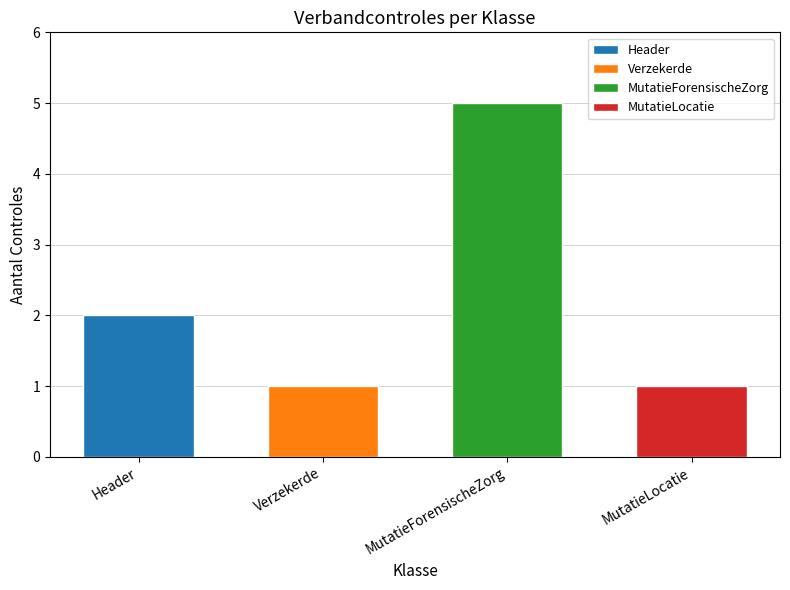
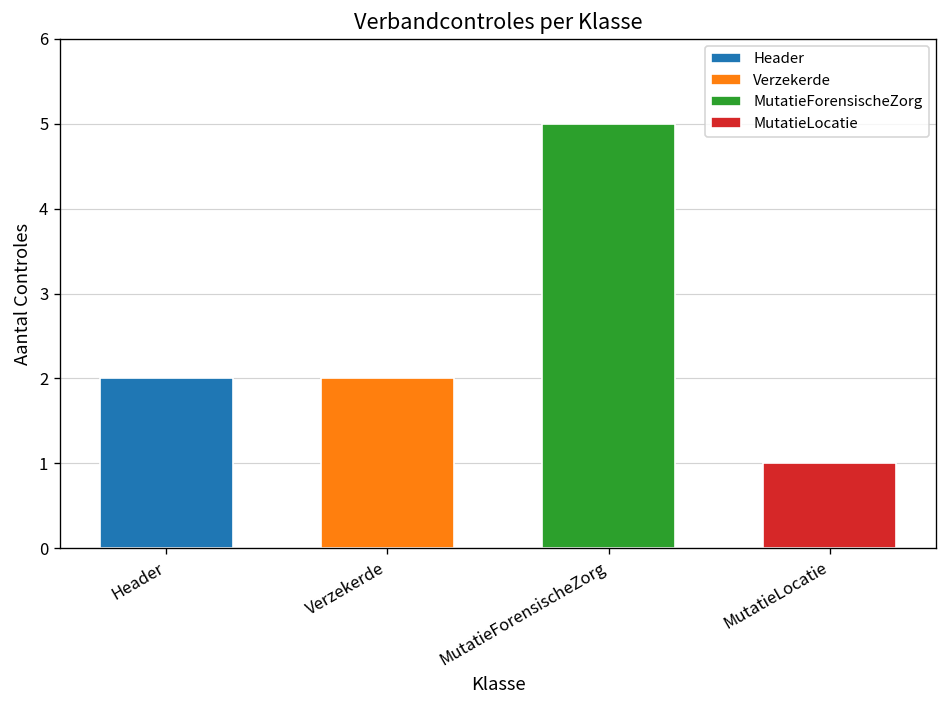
Verzekerde: 1 -> 2
